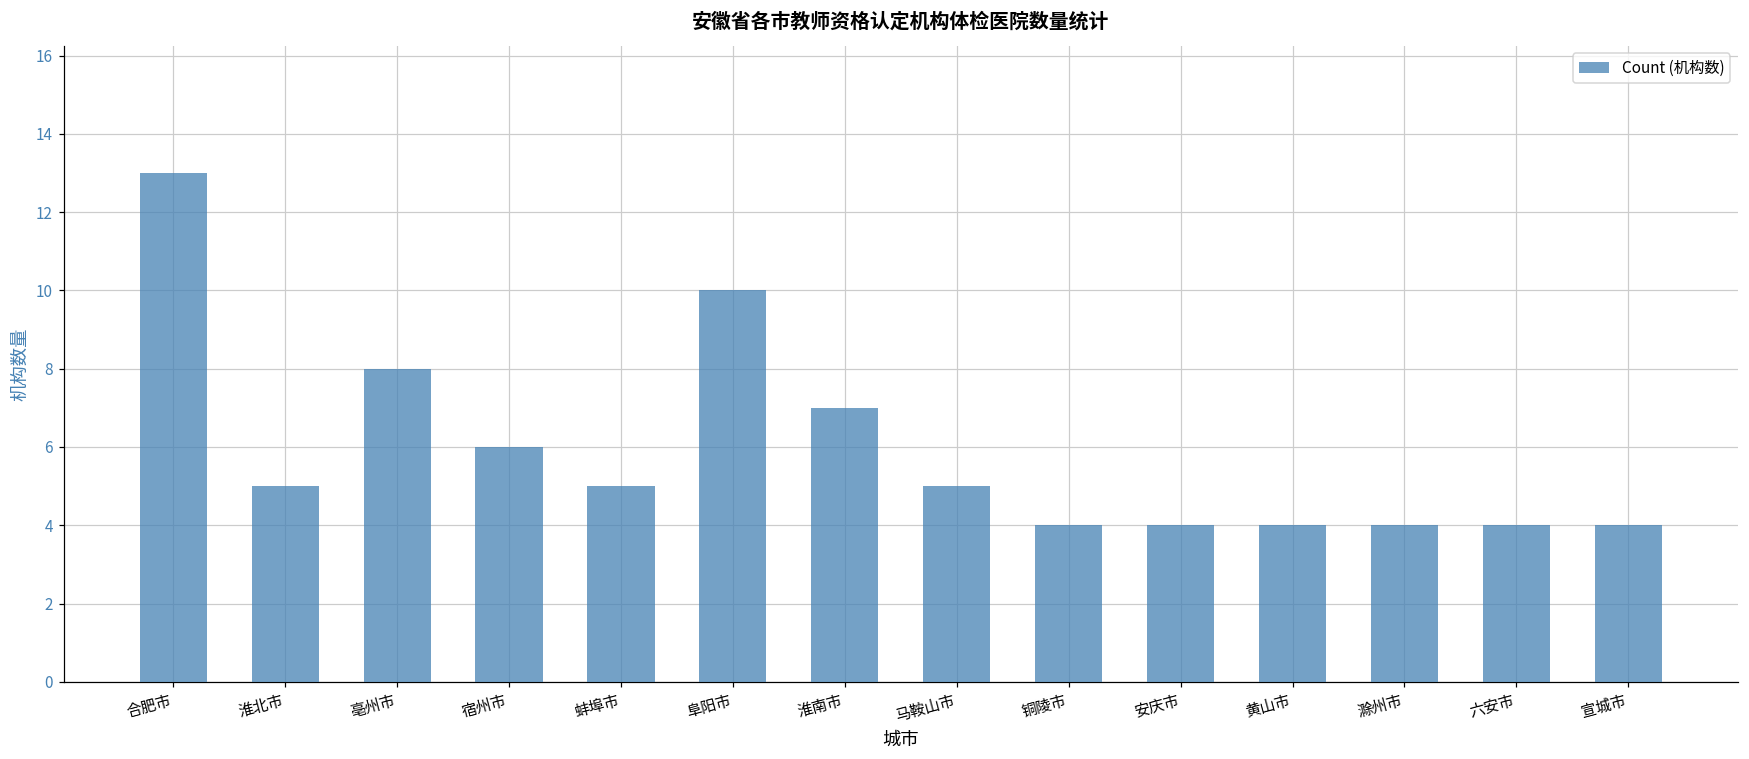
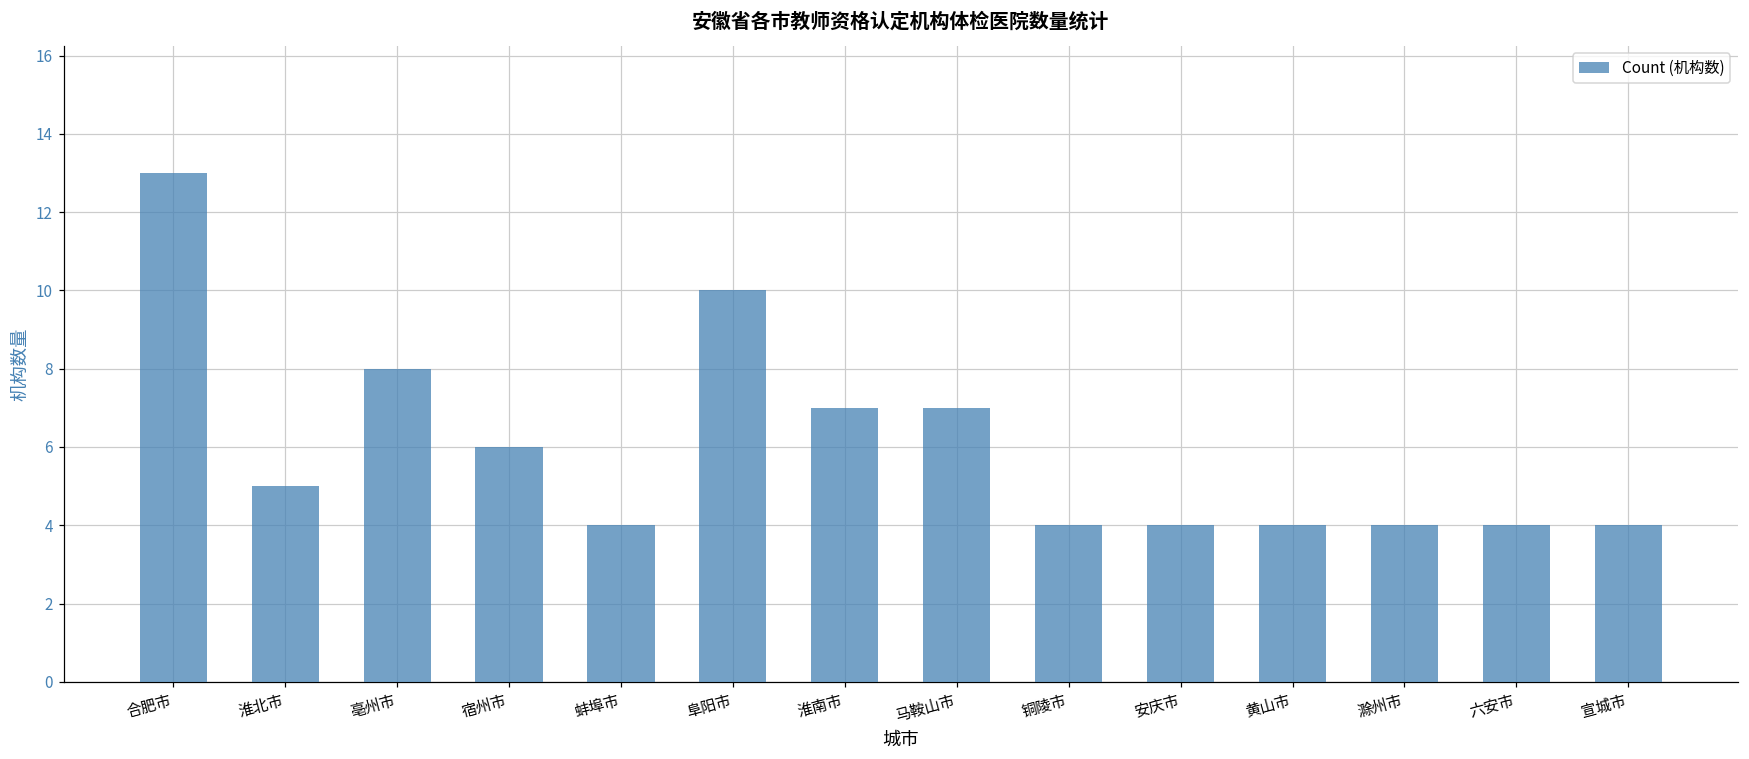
蚌埠市: 5 -> 4
马鞍山市: 5 -> 7
